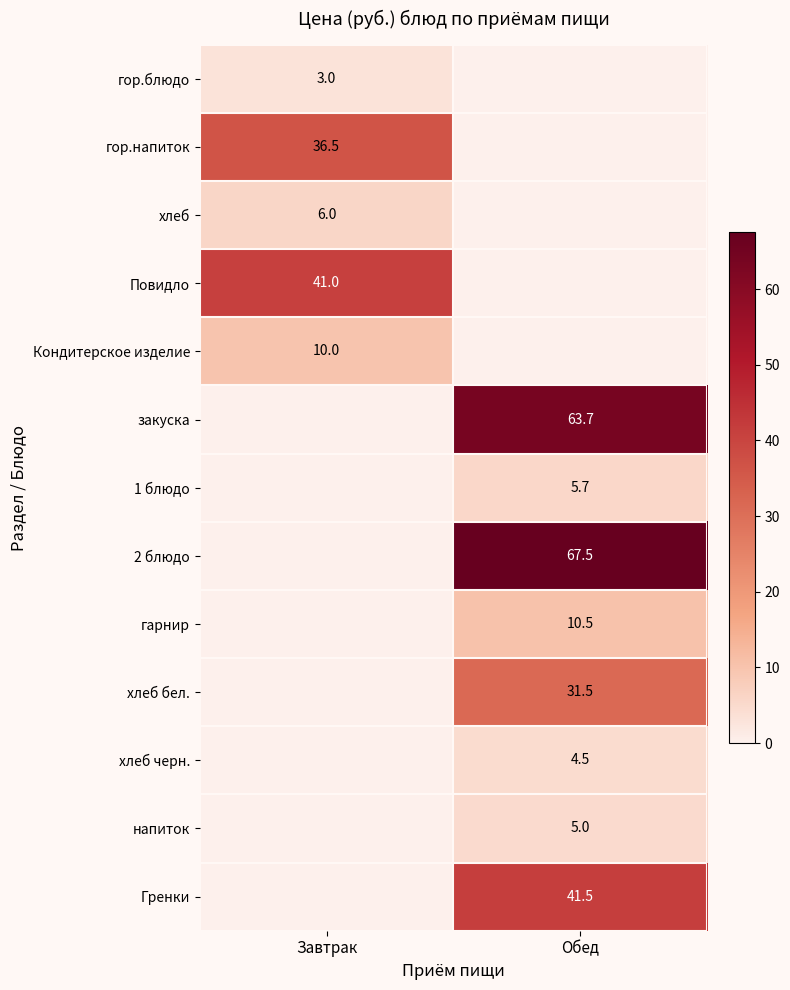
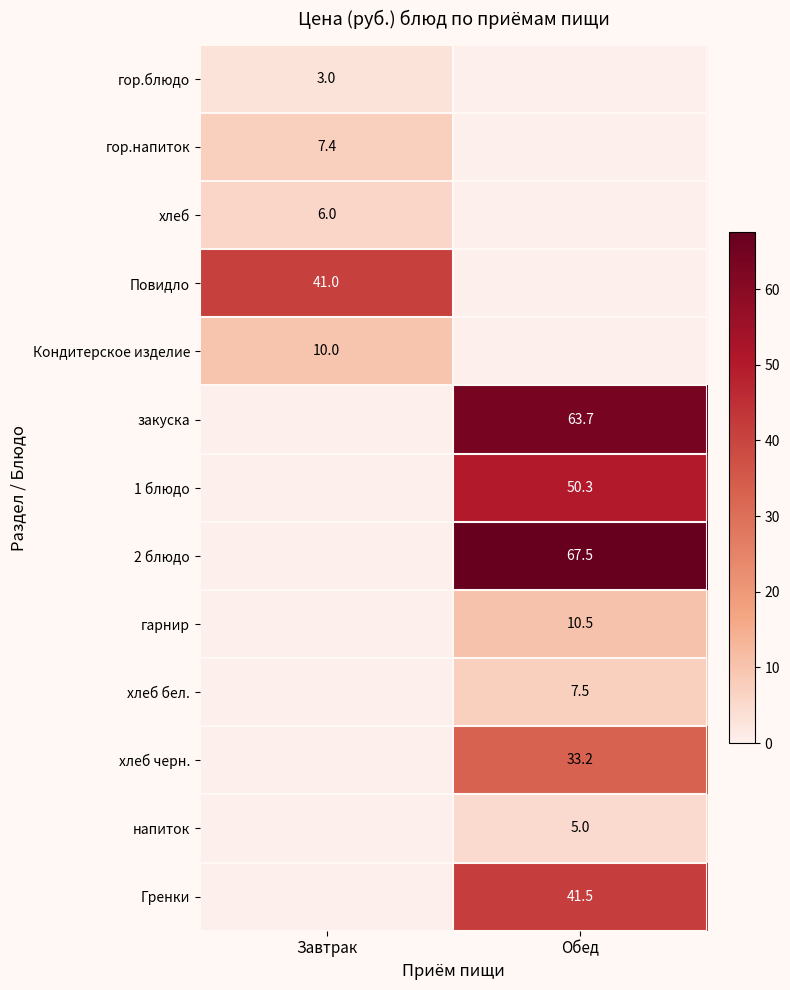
гор.напиток, Завтрак: 36.5 -> 7.4
1 блюдо, Обед: 5.7 -> 50.3
хлеб бел., Обед: 31.5 -> 7.5
хлеб черн., Обед: 4.5 -> 33.2
